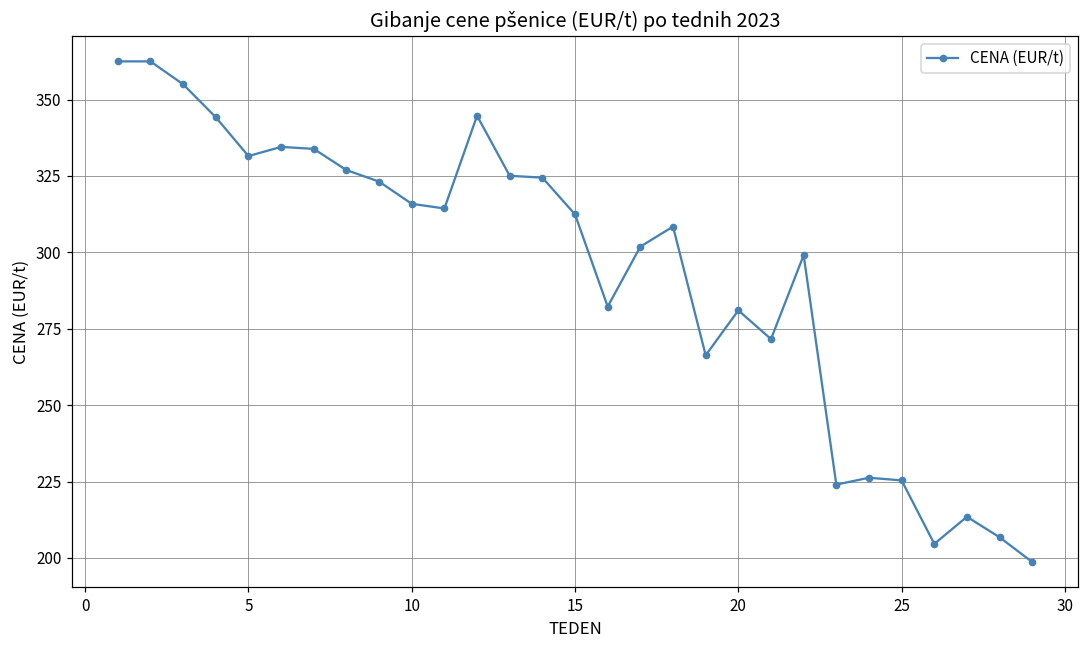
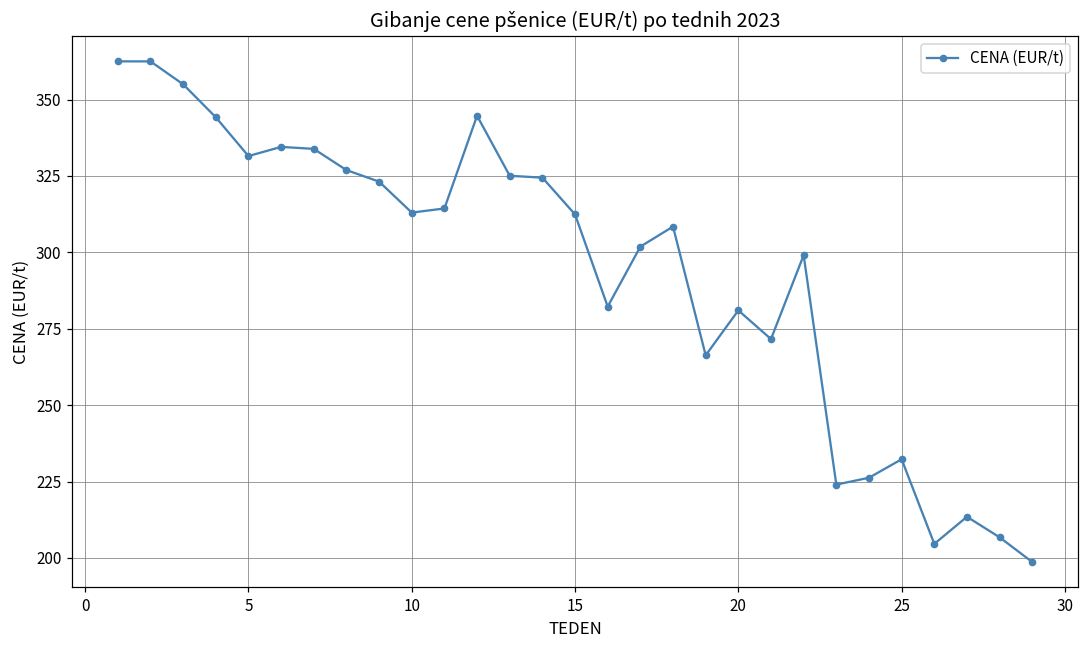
10: 316 -> 313
25: 225 -> 232
